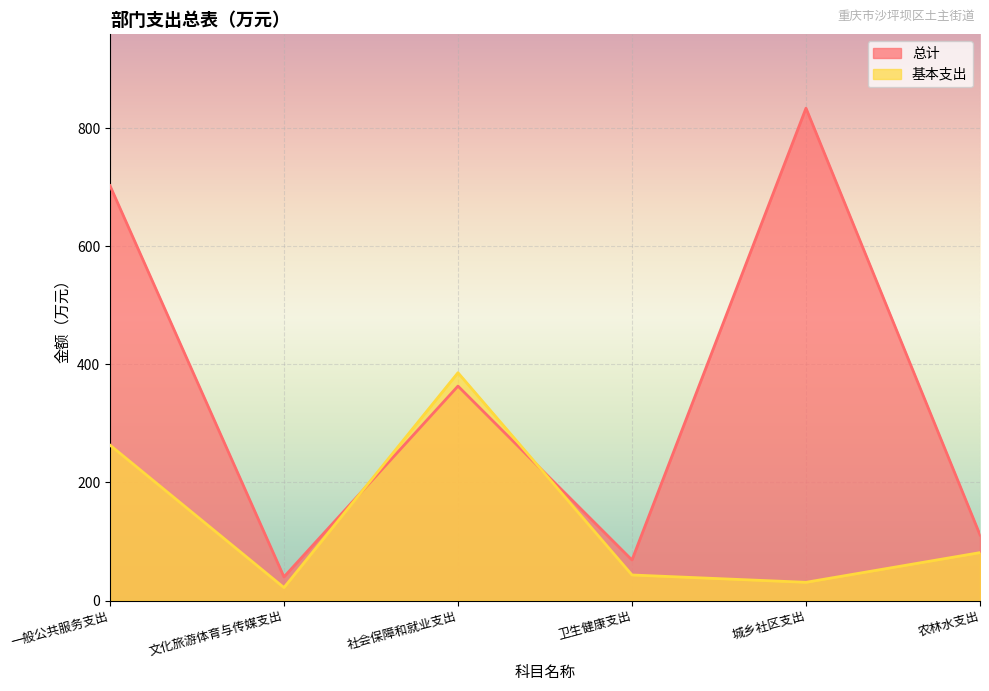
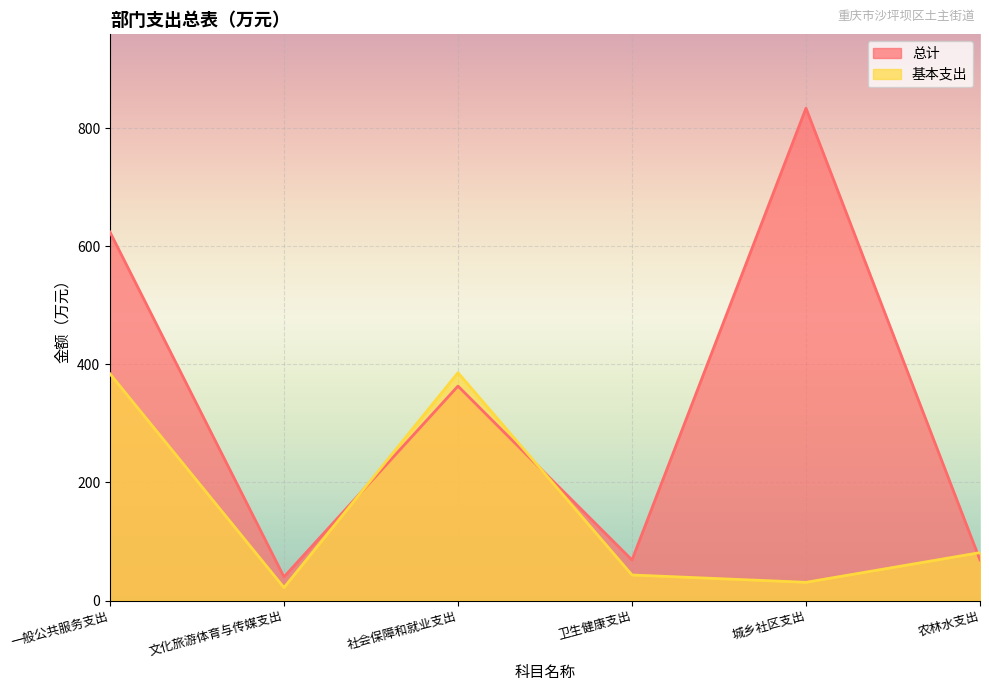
总计, 一般公共服务支出: 700 -> 620
基本支出, 一般公共服务支出: 260 -> 380
总计, 农林水支出: 110 -> 70
